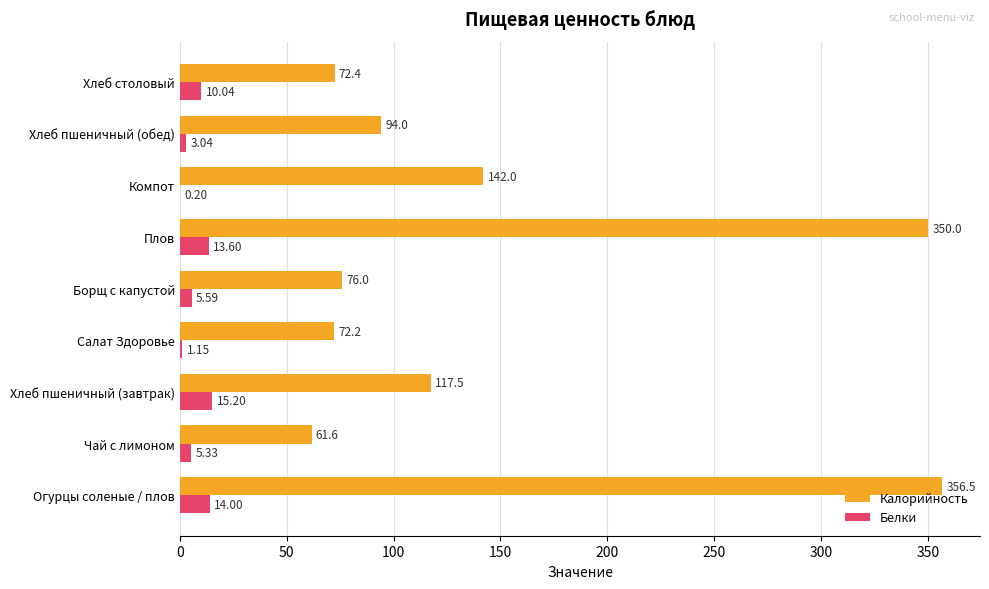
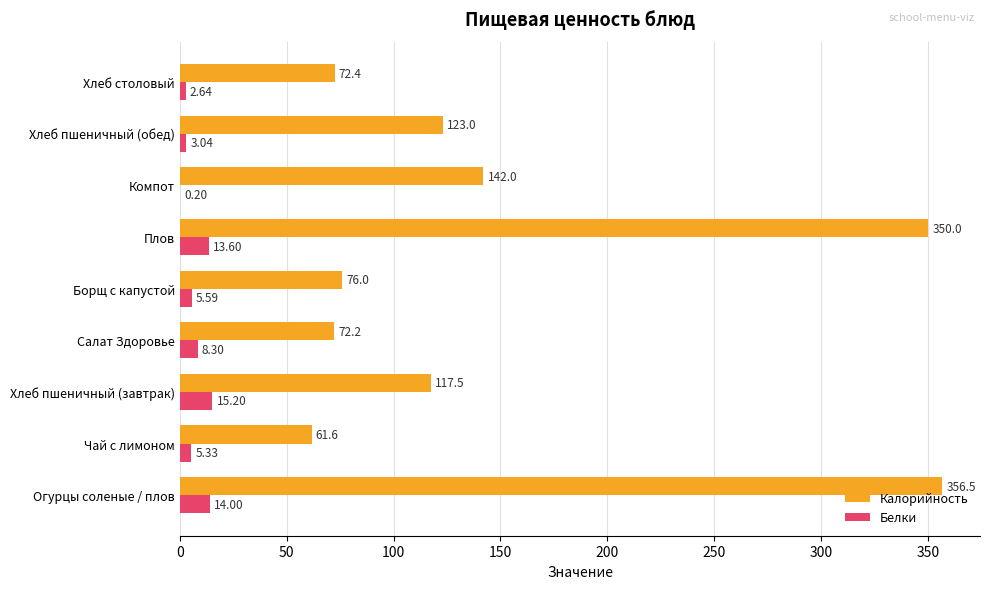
Белки, Хлеб столовый: 10.04 -> 2.64
Калорийность, Хлеб пшеничный (обед): 94.0 -> 123.0
Белки, Салат Здоровье: 1.15 -> 8.30
